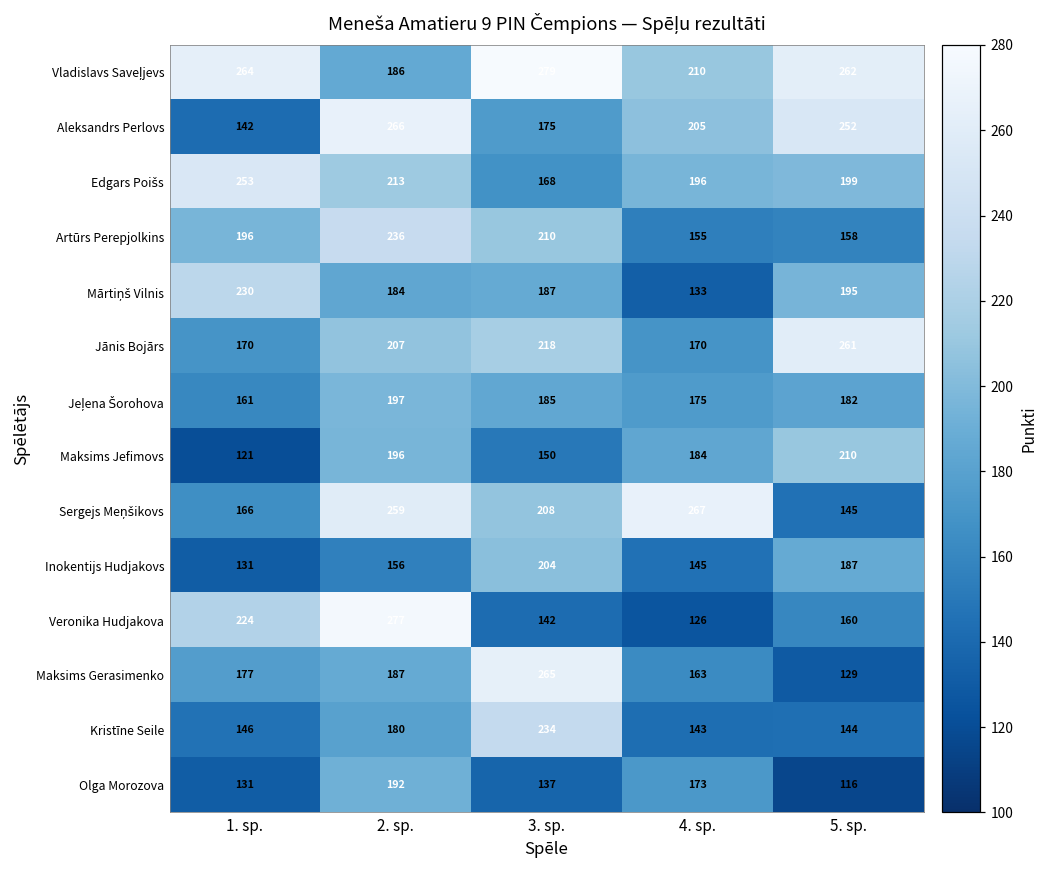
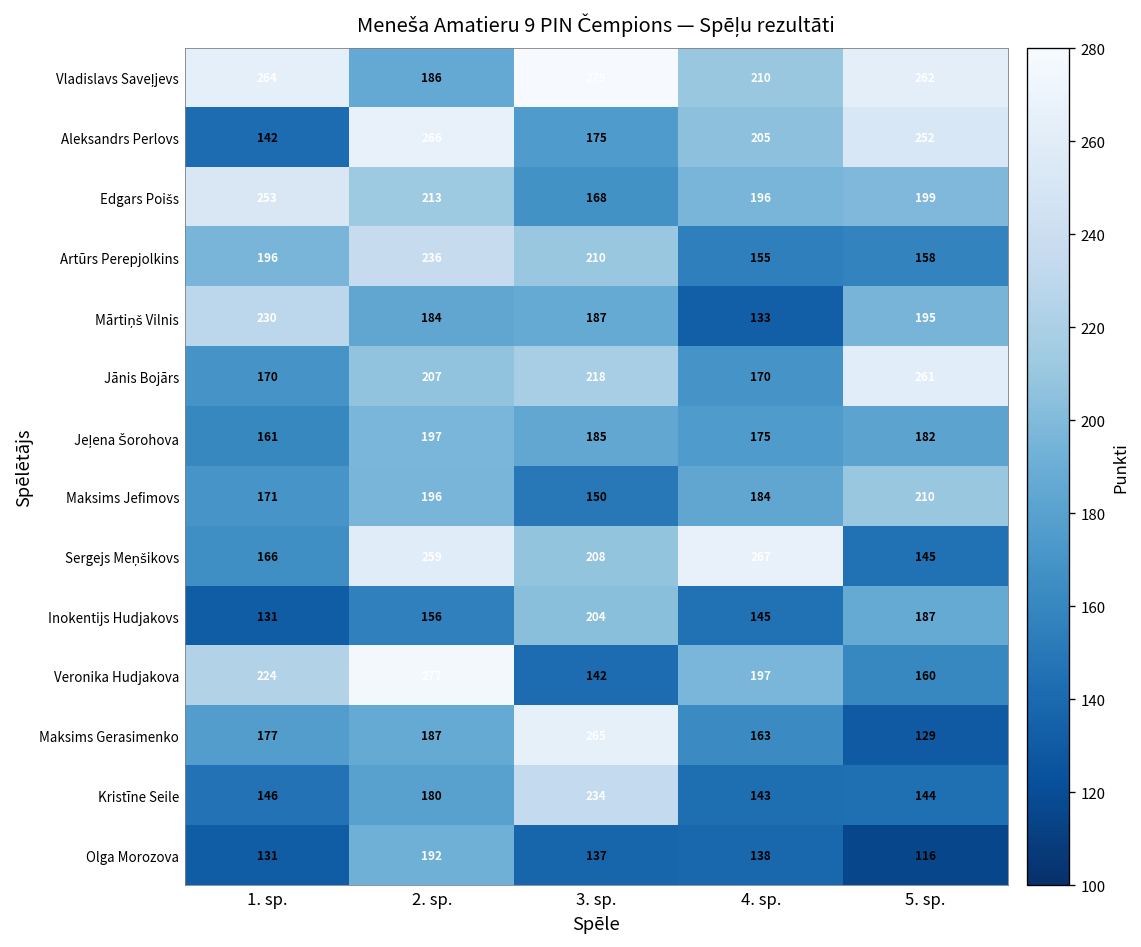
Maksims Jefimovs, 1. sp.: 121 -> 171
Veronika Hudjakova, 4. sp.: 126 -> 197
Olga Morozova, 4. sp.: 173 -> 138
